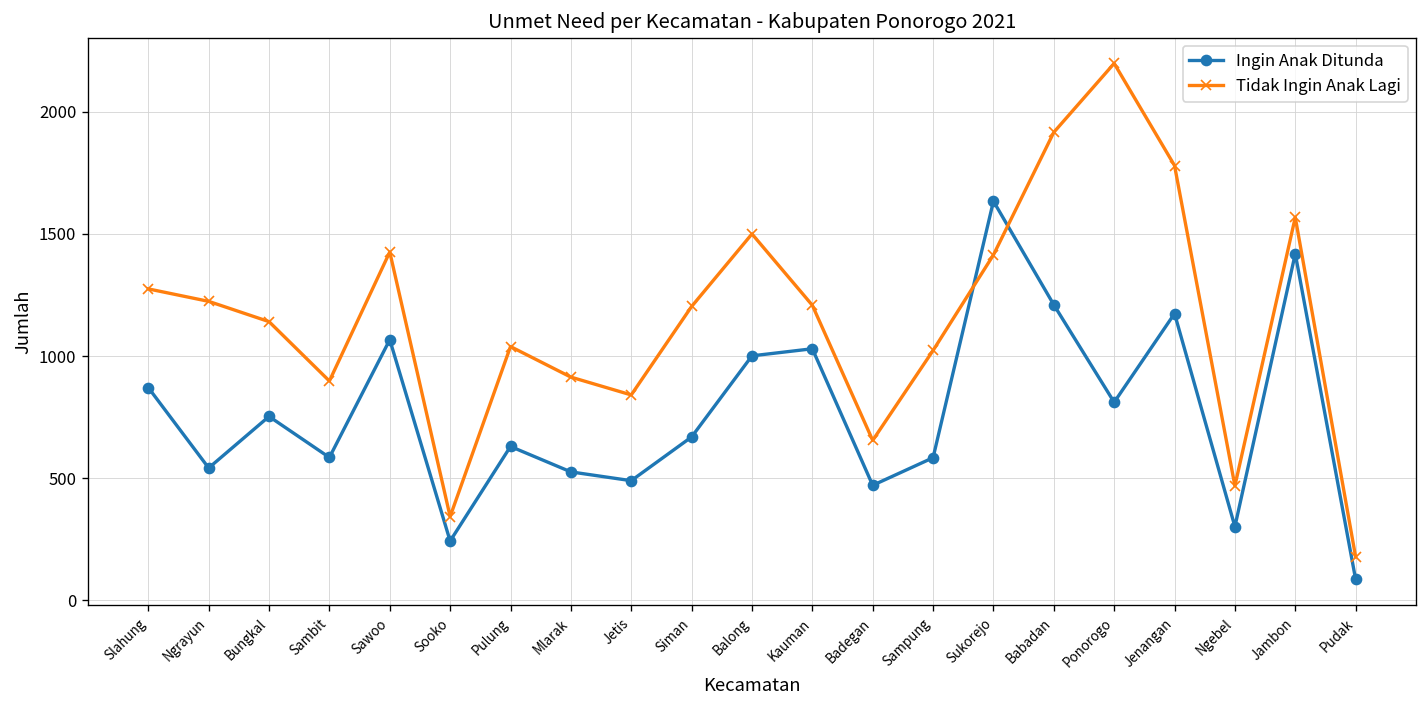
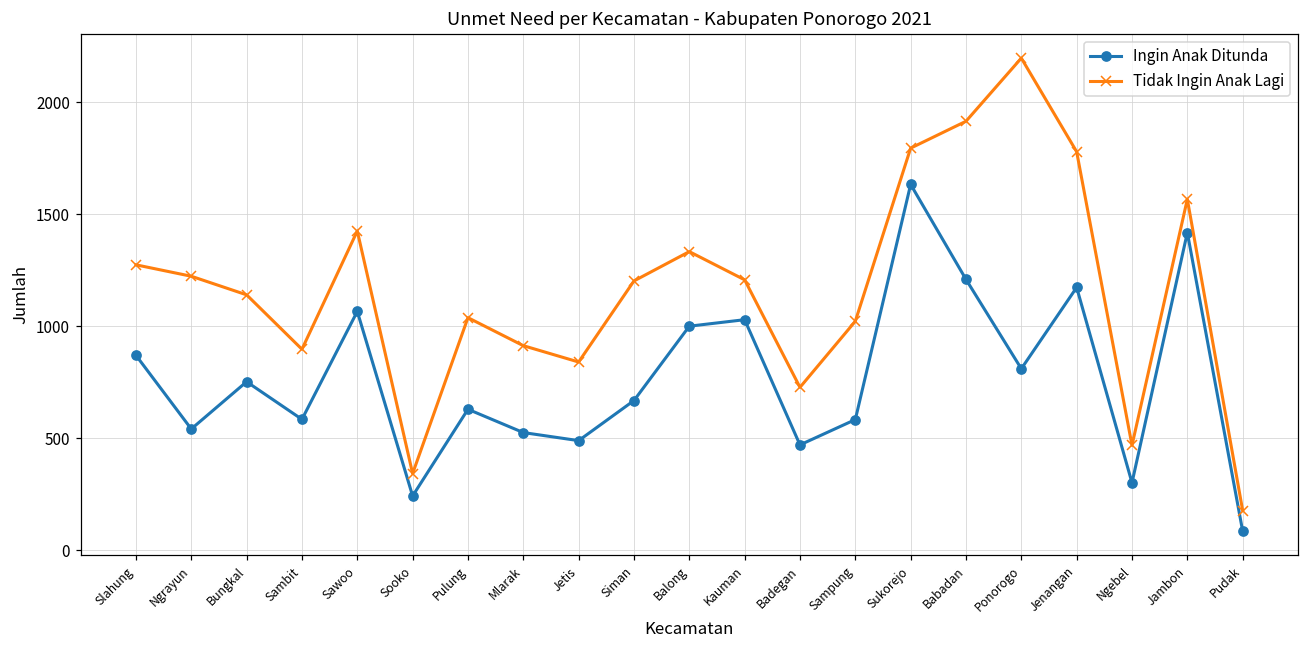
Tidak Ingin Anak Lagi, Balong: 1500 -> 1330
Tidak Ingin Anak Lagi, Badegan: 660 -> 730
Tidak Ingin Anak Lagi, Sukorejo: 1410 -> 1800
